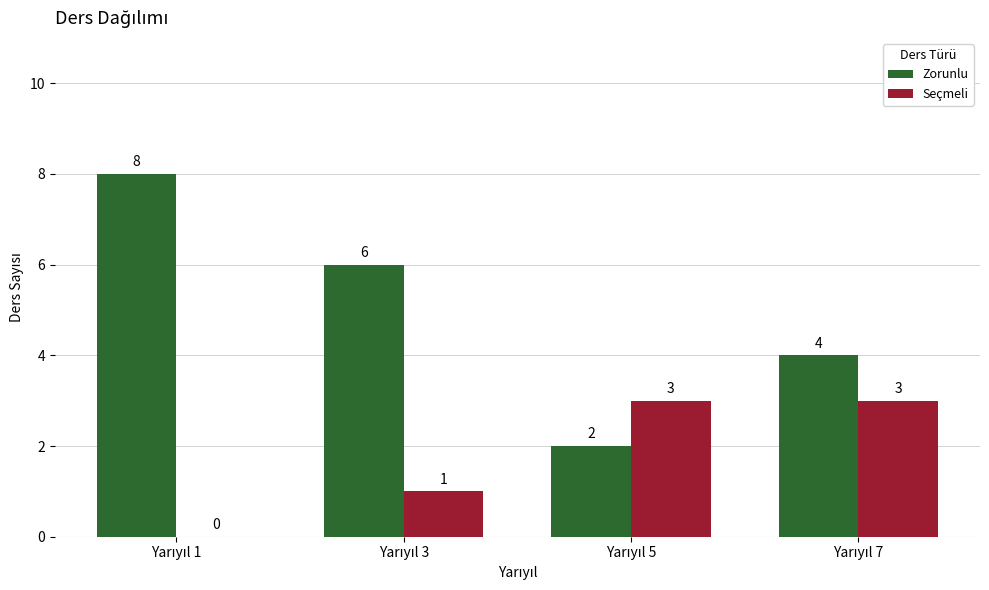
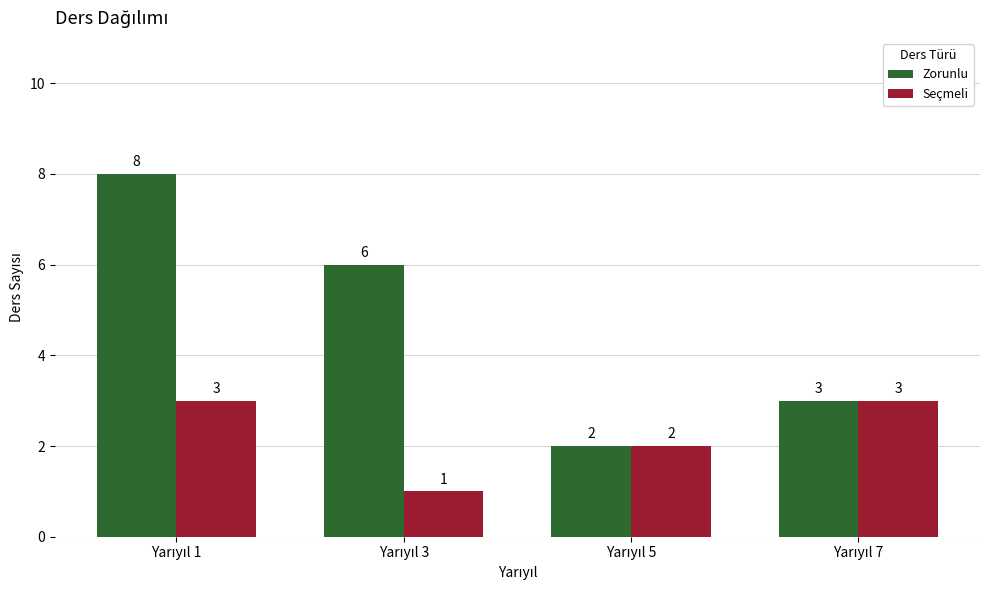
Seçmeli, Yarıyıl 1: 0 -> 3
Seçmeli, Yarıyıl 5: 3 -> 2
Zorunlu, Yarıyıl 7: 4 -> 3
